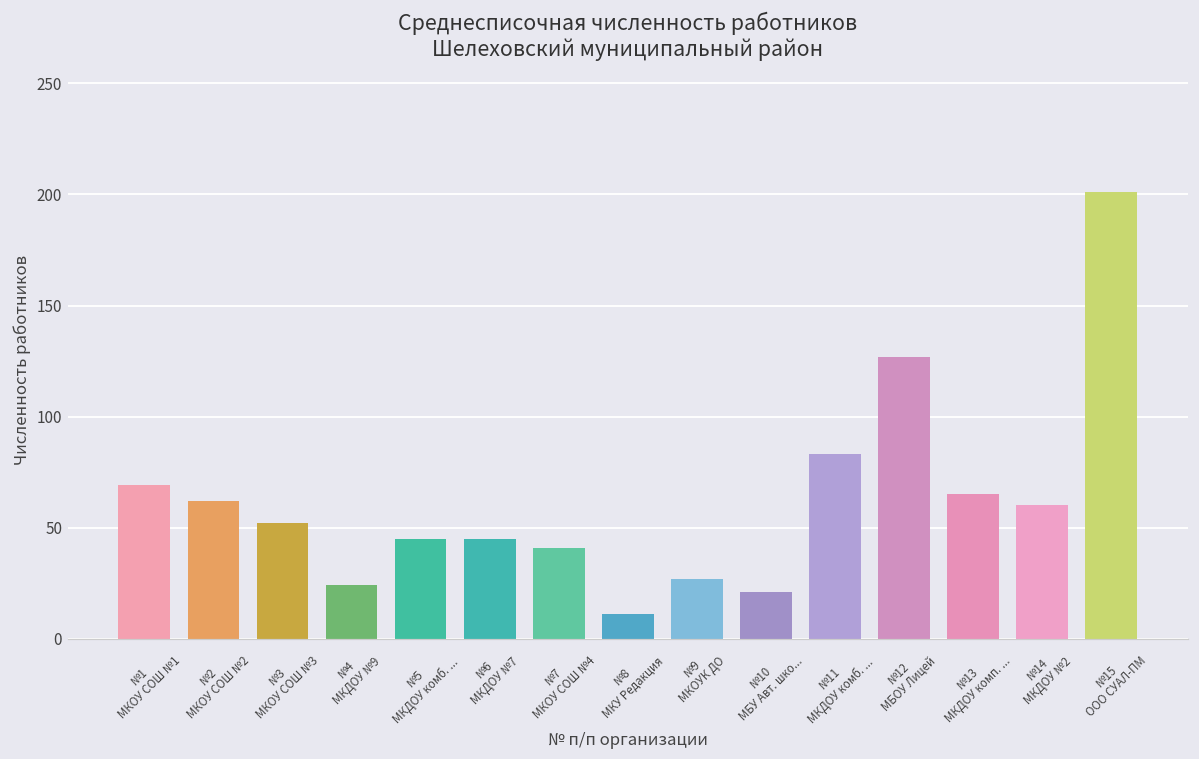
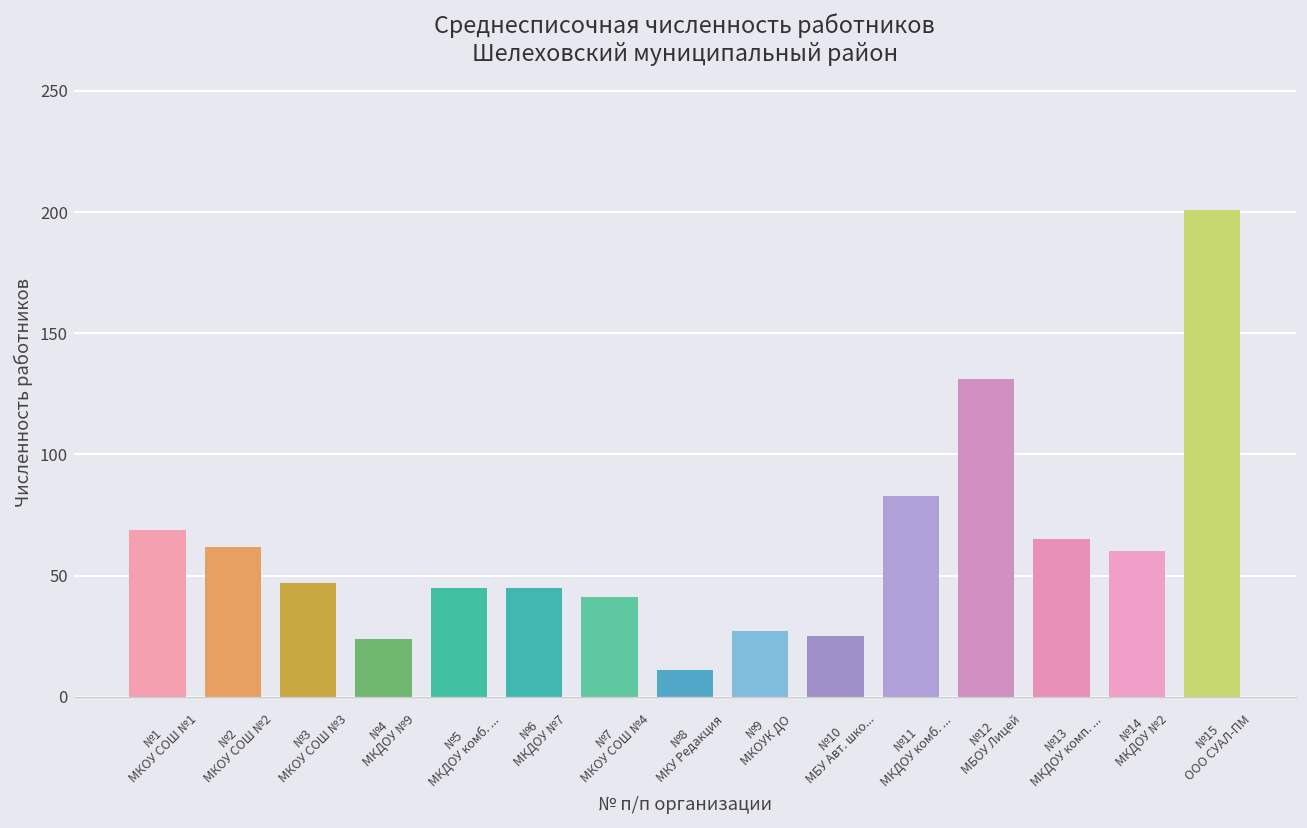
№3 МКОУ СОШ №3: 52 -> 47
№10 МБУ Авт. шко...: 21 -> 25
№12 МБОУ Лицей: 127 -> 131
